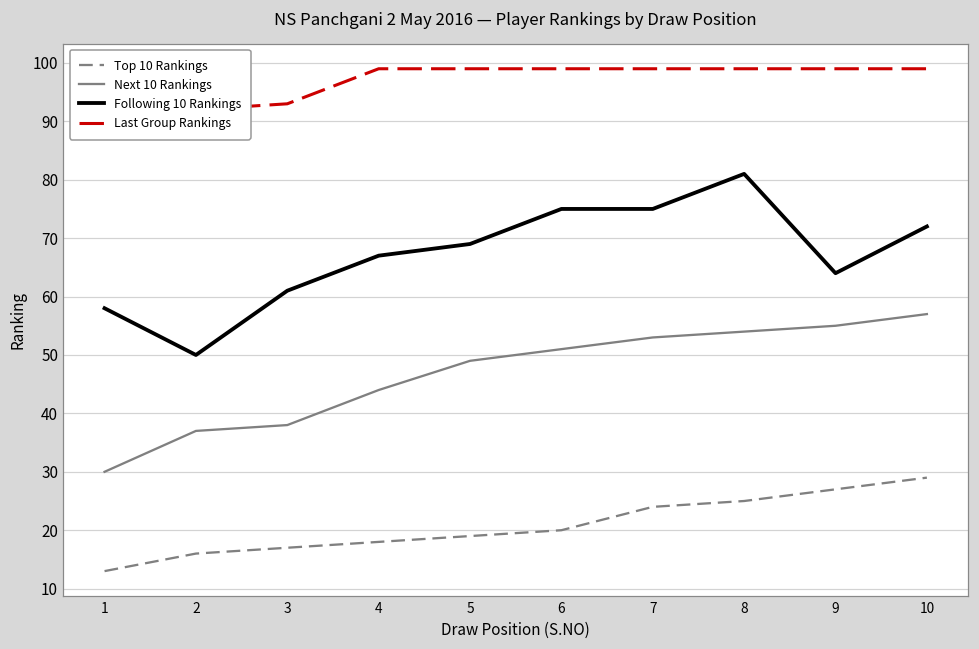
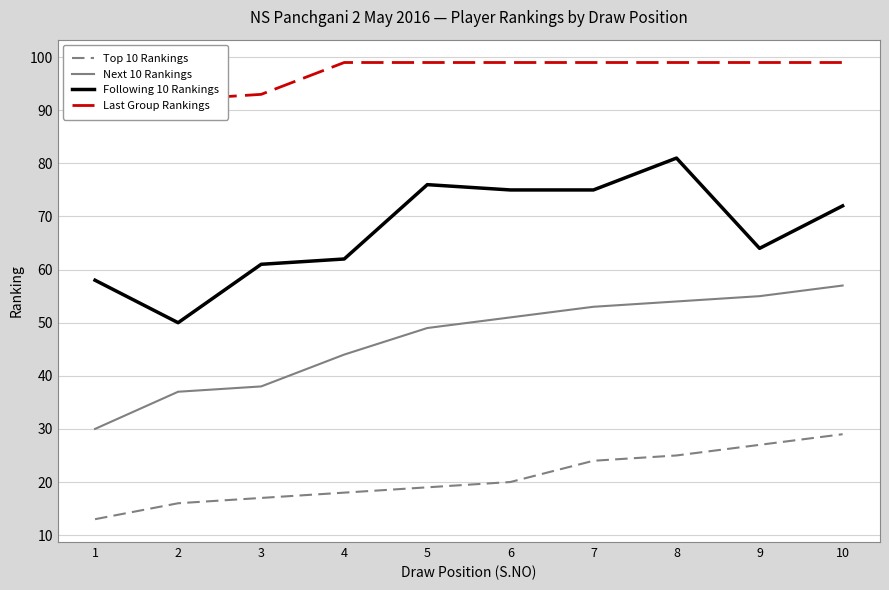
Following 10 Rankings, 4: 67 -> 62
Following 10 Rankings, 5: 69 -> 76
